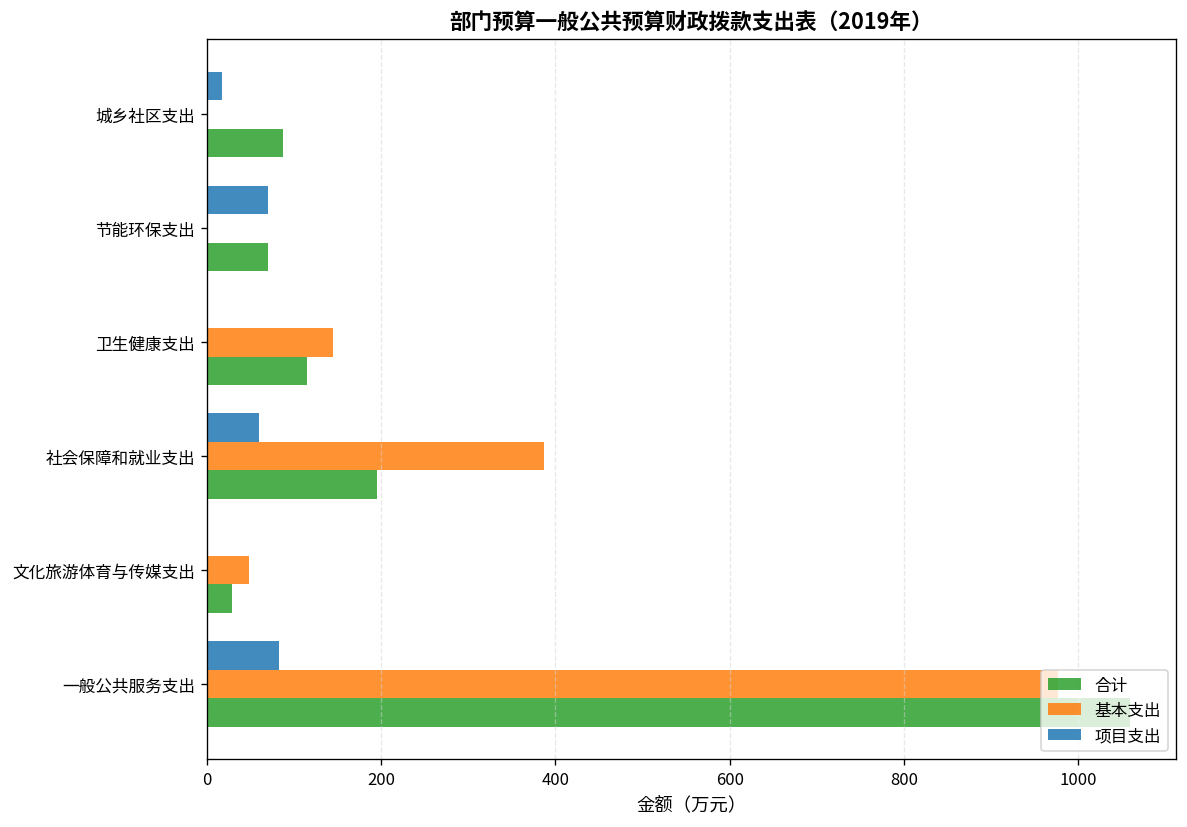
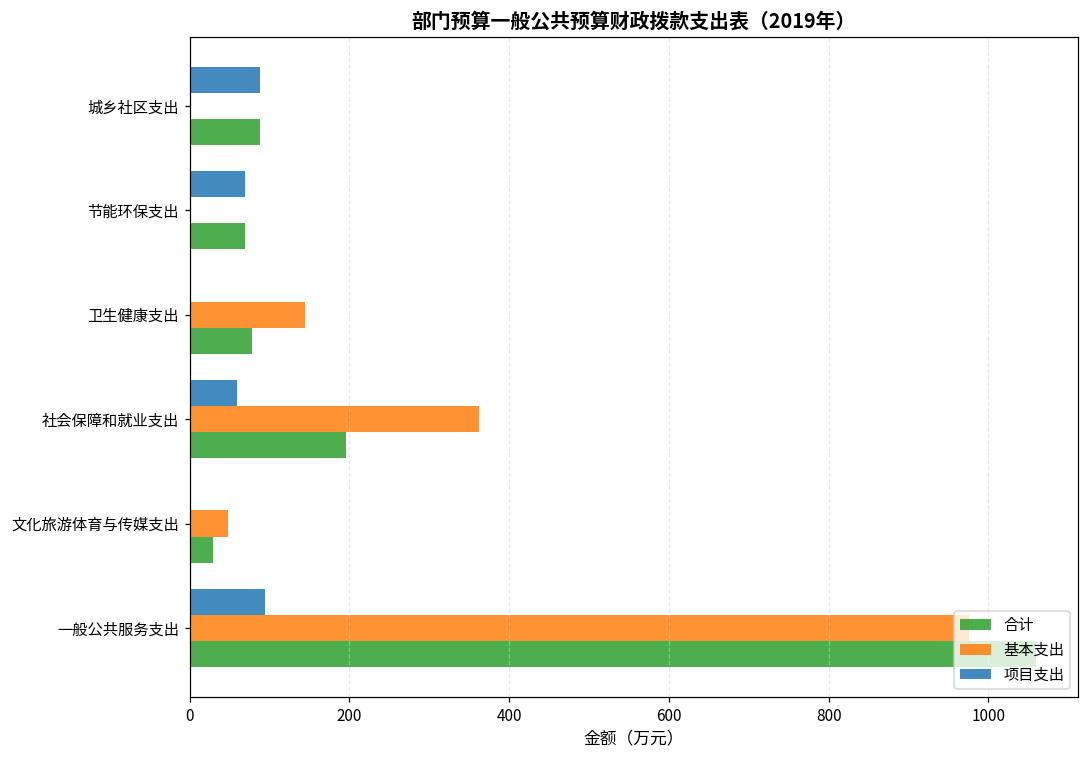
项目支出, 城乡社区支出: 20 -> 90
合计, 卫生健康支出: 110 -> 80
基本支出, 社会保障和就业支出: 390 -> 360
项目支出, 一般公共服务支出: 80 -> 90
